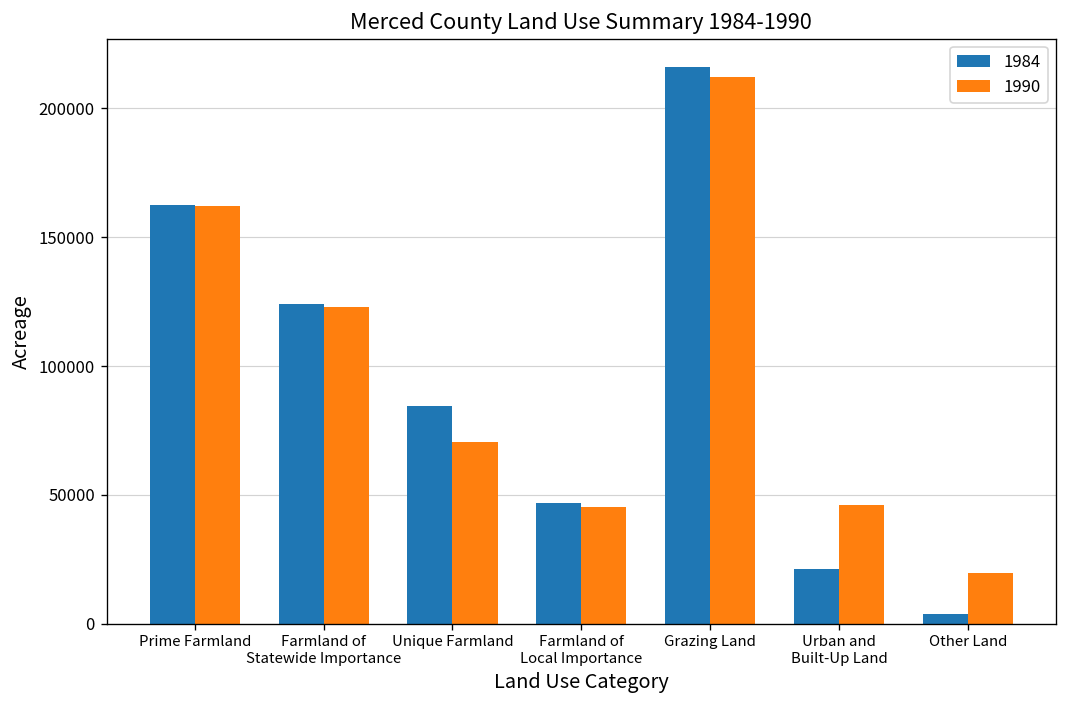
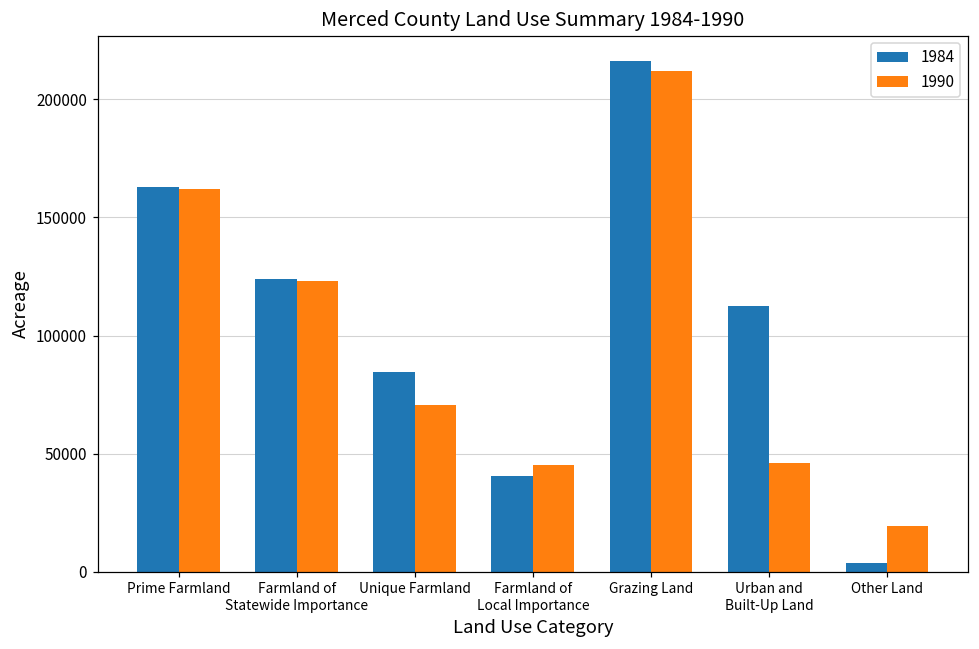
1984, Farmland of Local Importance: 47000 -> 41000
1984, Urban and Built-Up Land: 21000 -> 112000
